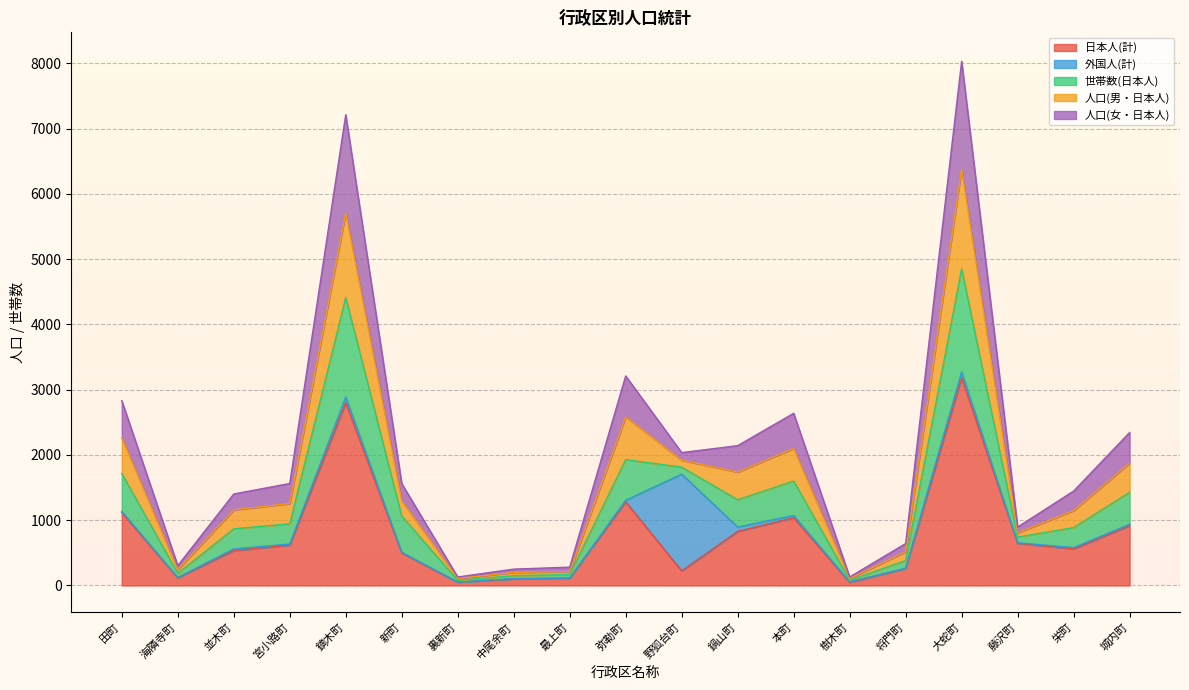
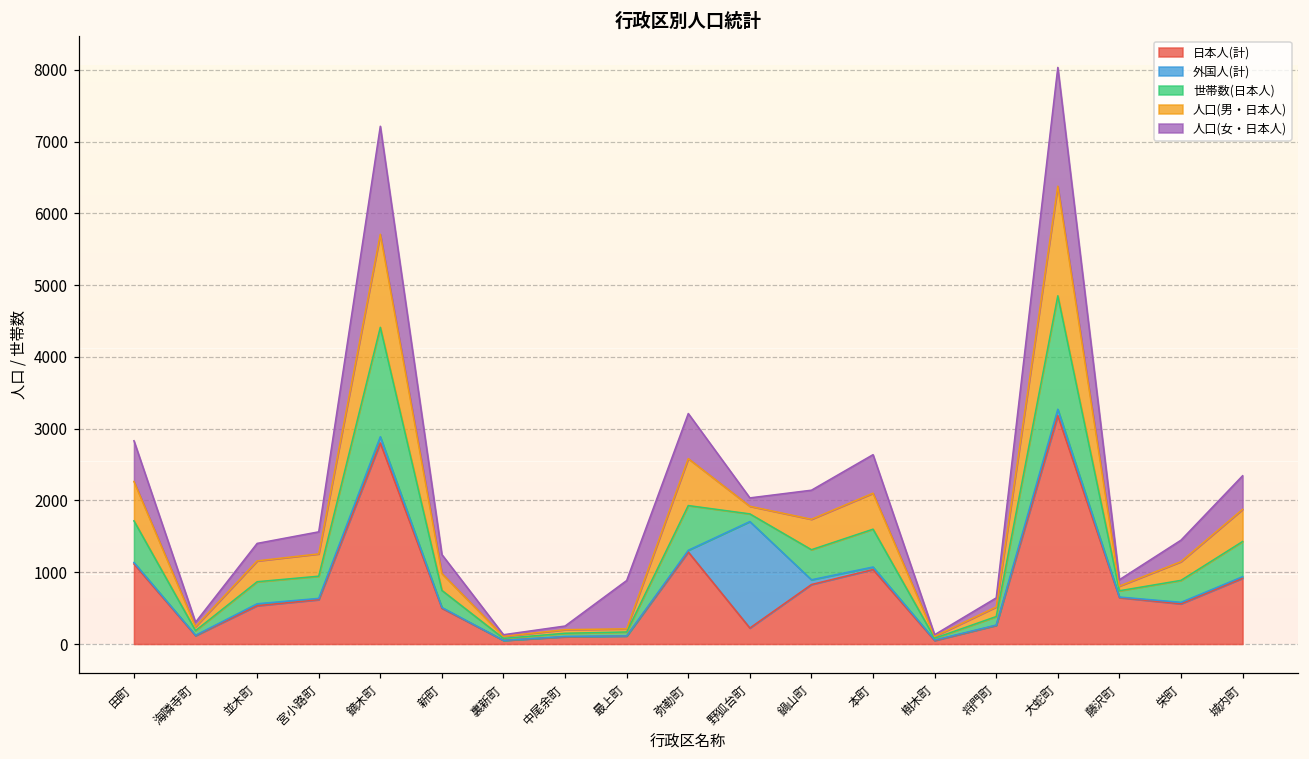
世帯数(日本人), 新町: 600 -> 200
人口(女・日本人), 最上町: 100 -> 700
